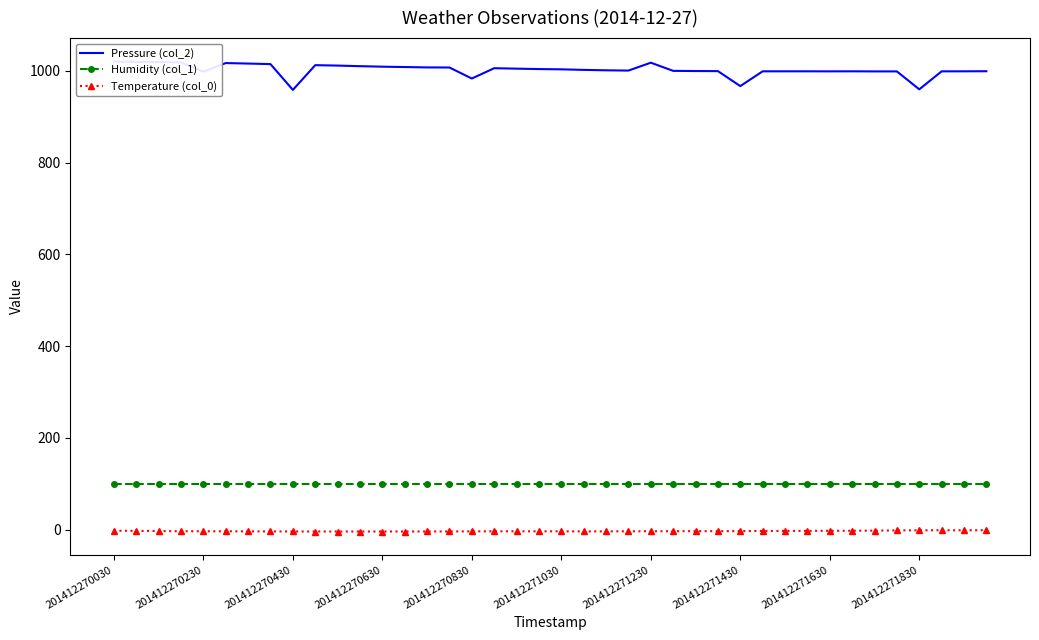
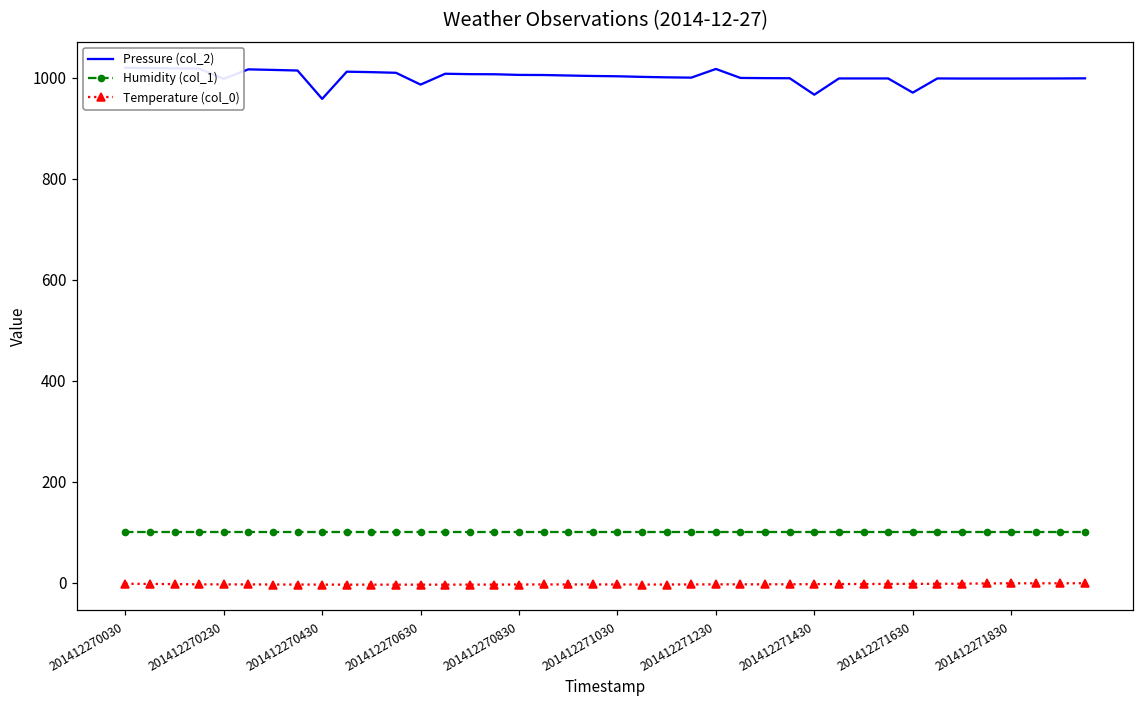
Pressure (col_2), 201412270630: 1010 -> 990
Pressure (col_2), 201412270830: 980 -> 1010
Pressure (col_2), 201412271630: 1000 -> 970
Pressure (col_2), 201412271830: 960 -> 1000
